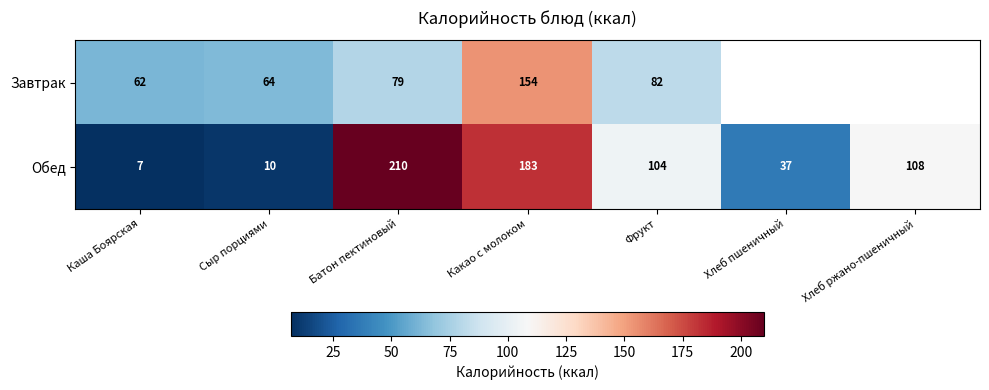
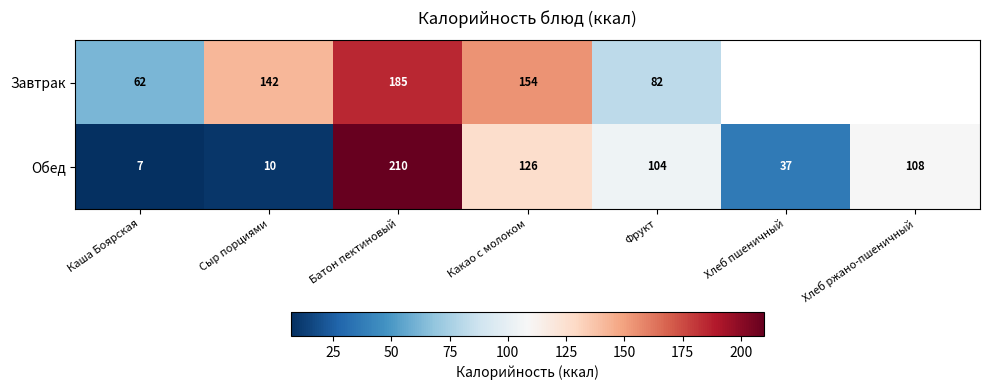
Завтрак, Сыр порциями: 64 -> 142
Завтрак, Батон пектиновый: 79 -> 185
Обед, Какао с молоком: 183 -> 126
